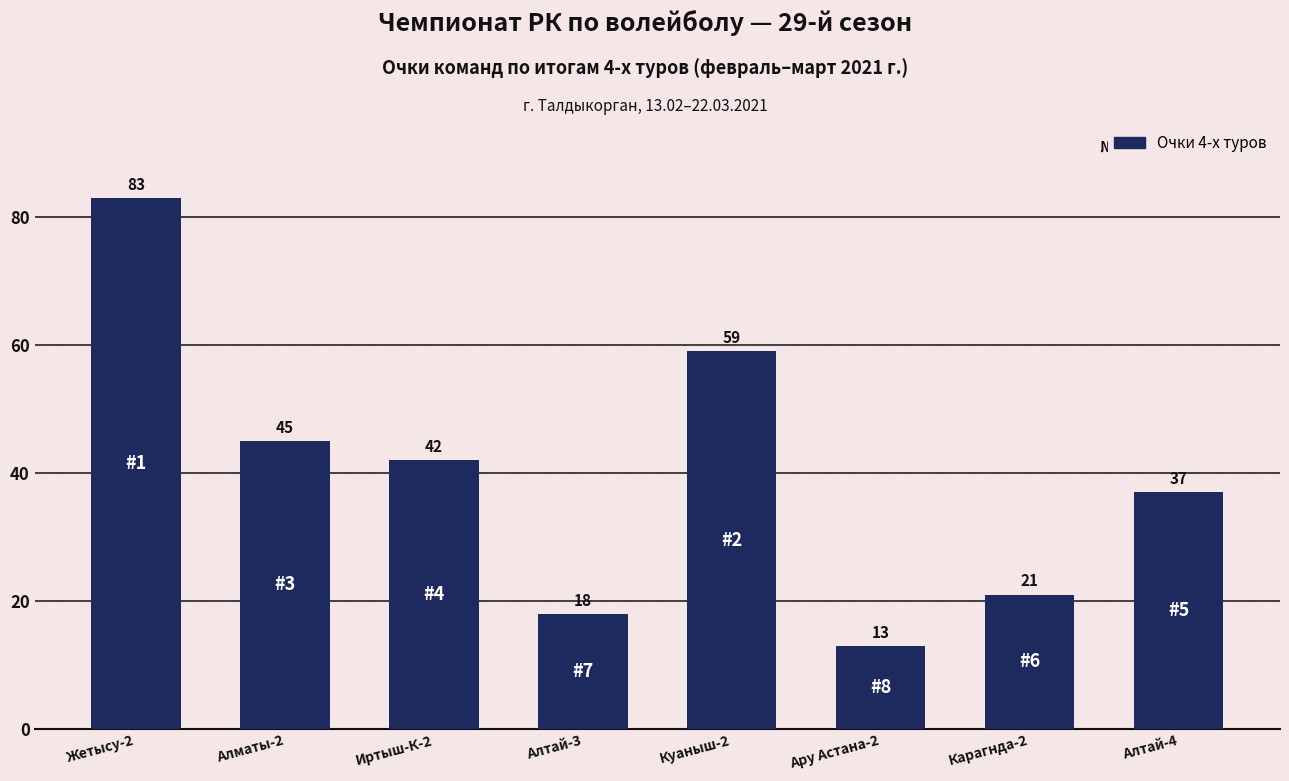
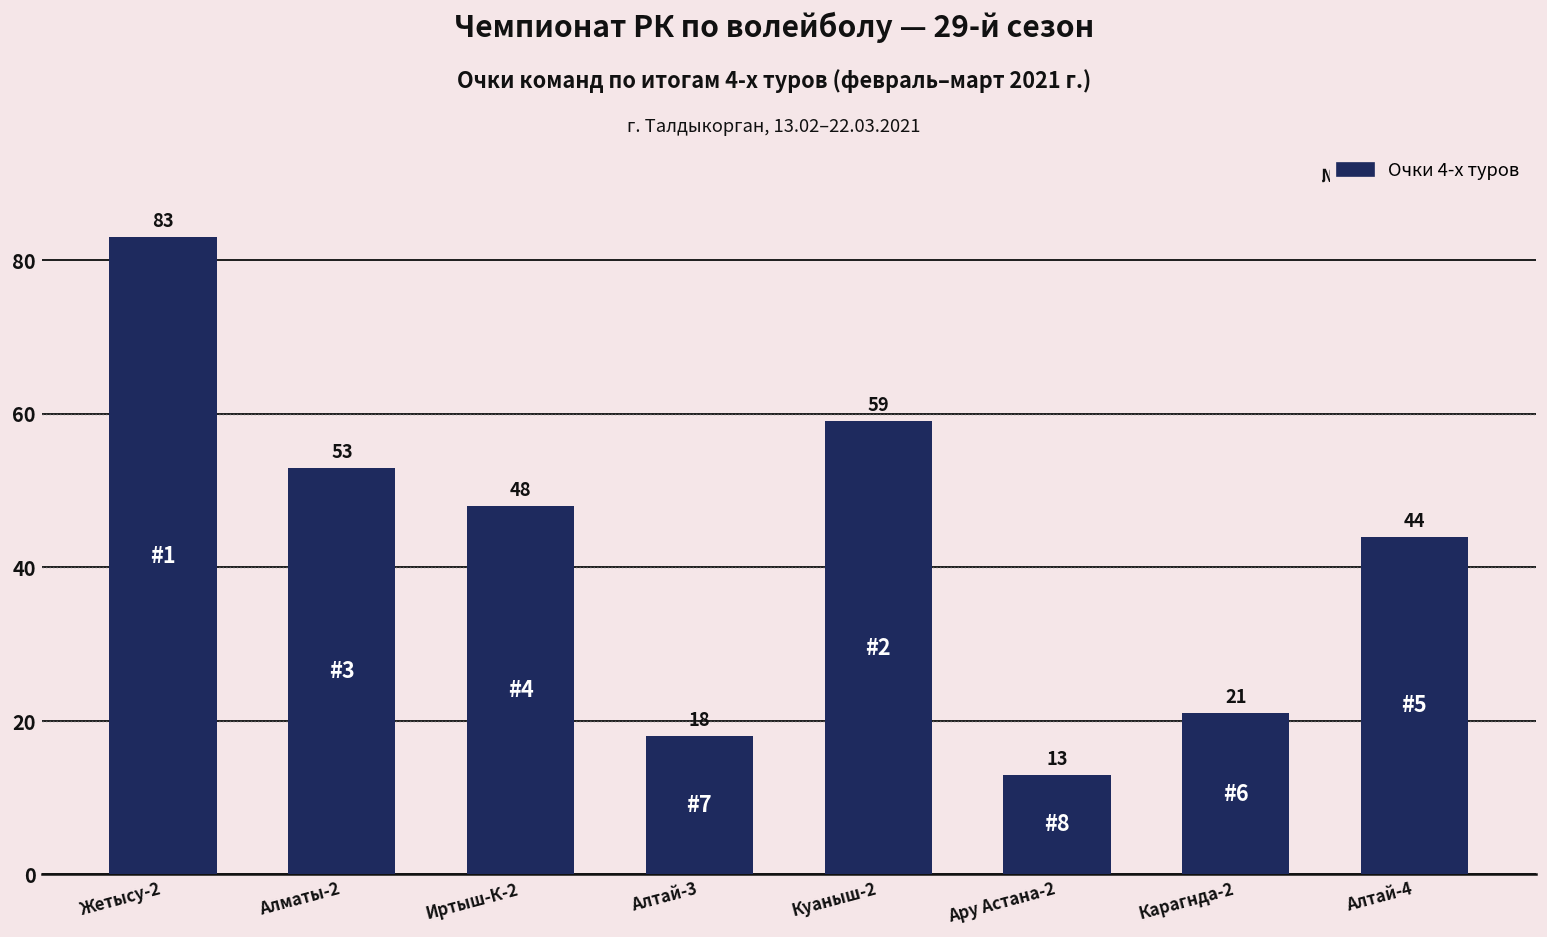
Алматы-2: 45 -> 53
Иртыш-К-2: 42 -> 48
Алтай-4: 37 -> 44
